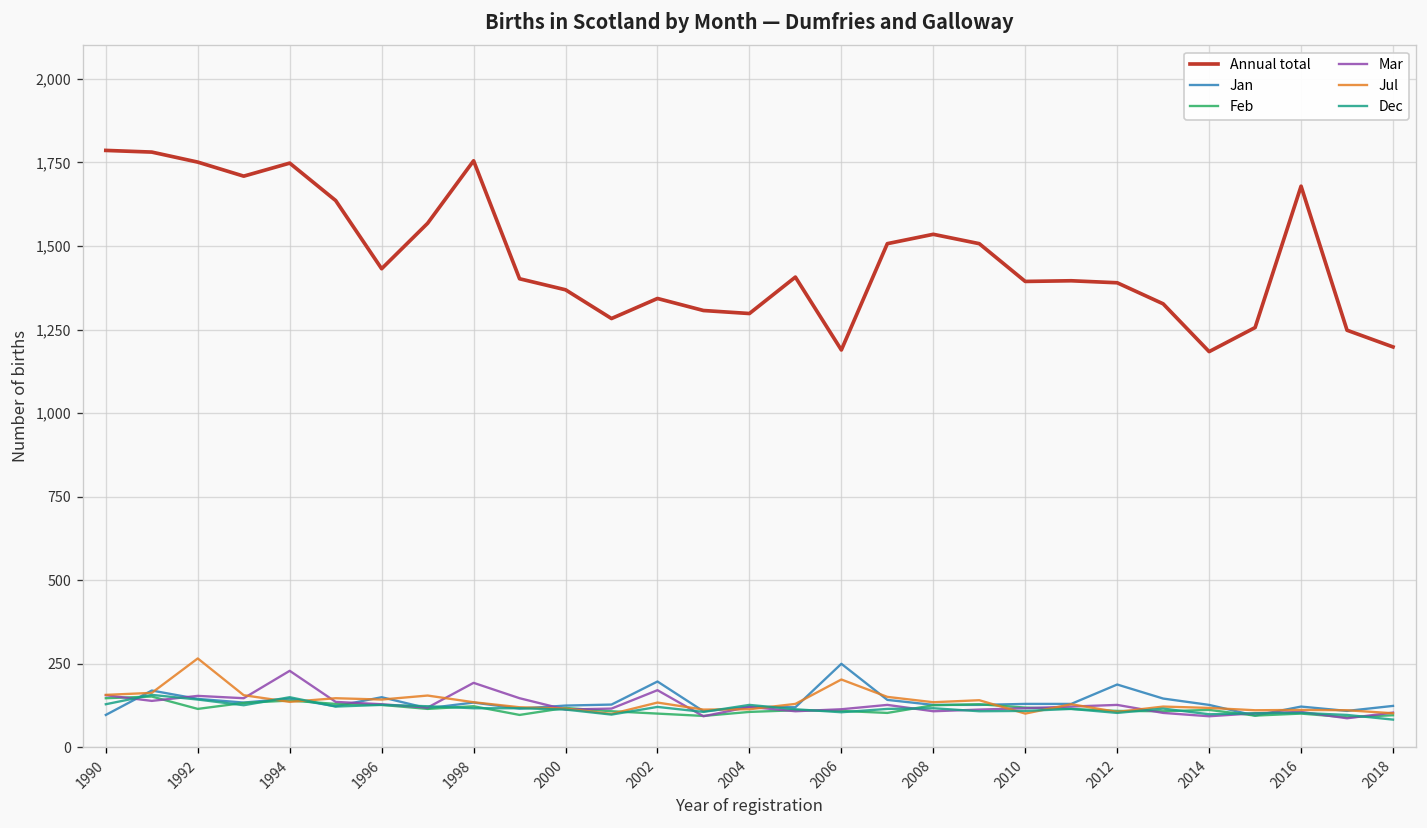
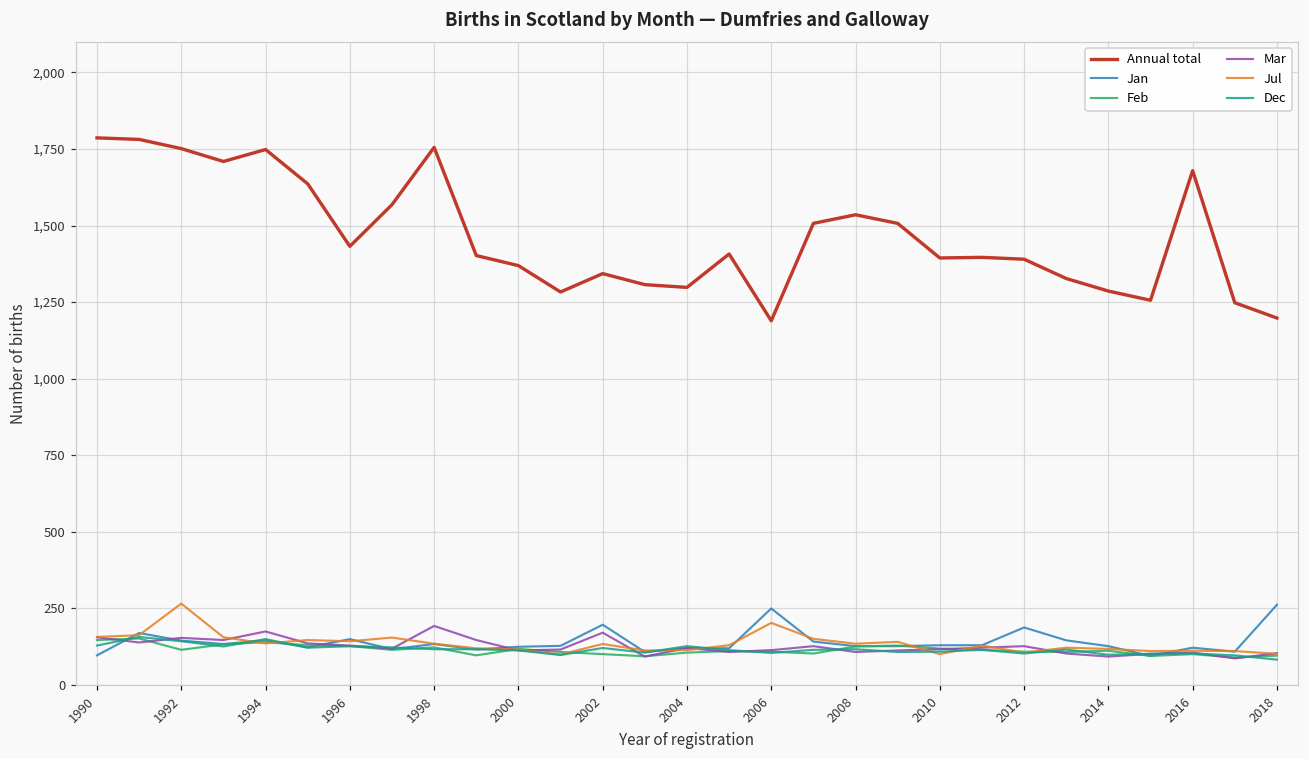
Mar, 1994: 230 -> 180
Annual total, 2014: 1,180 -> 1,290
Jan, 2018: 120 -> 260
